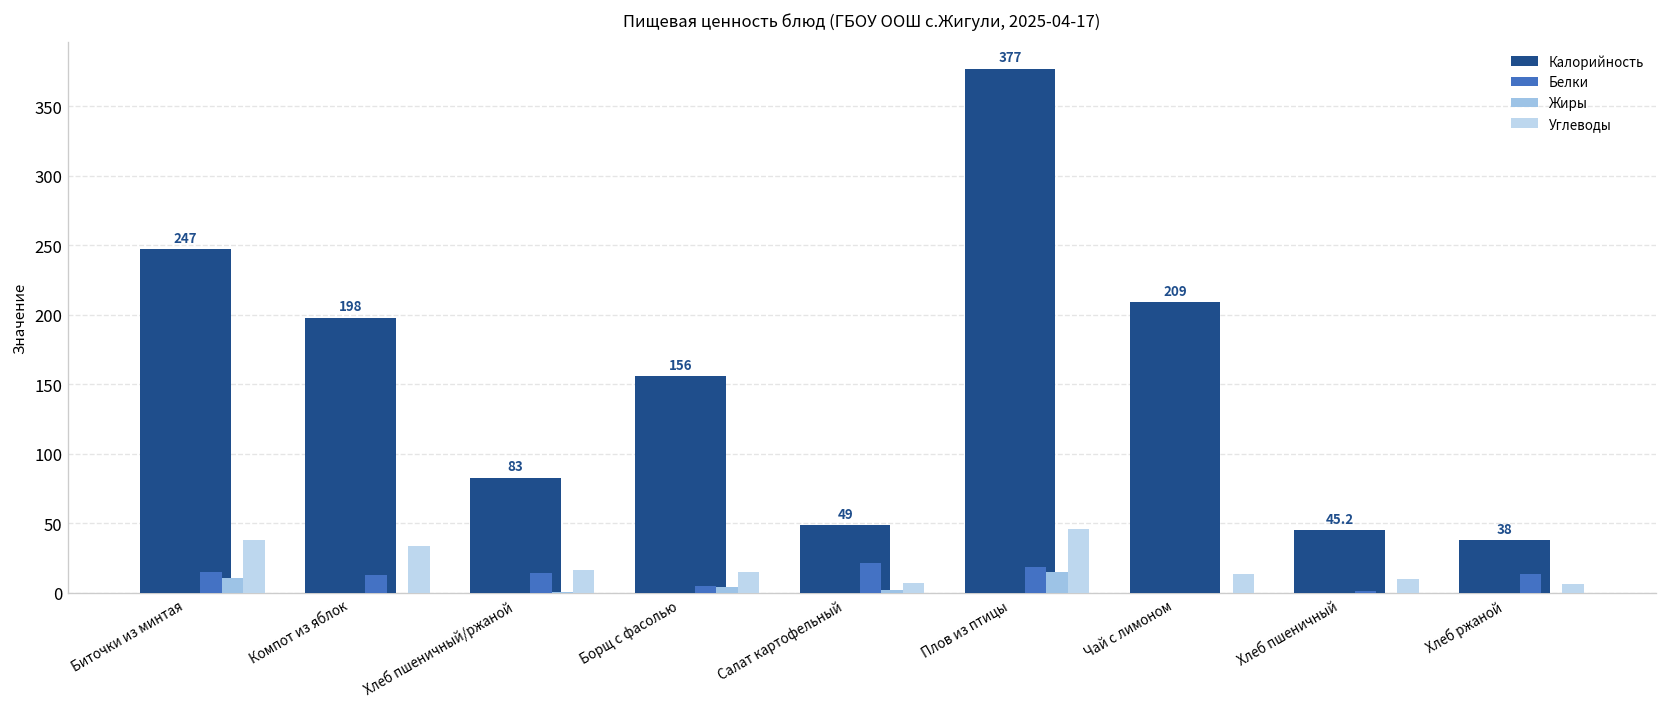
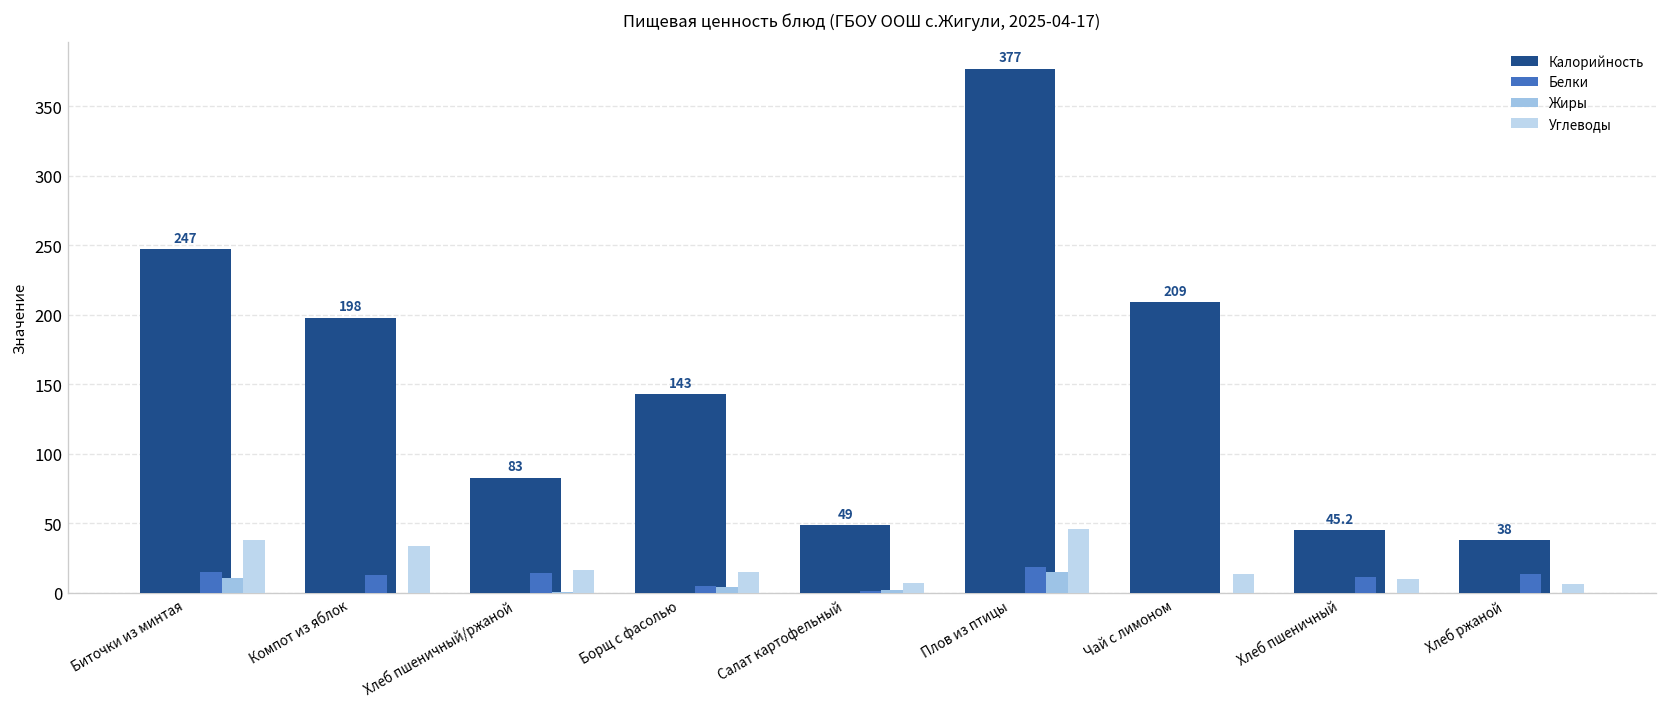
Калорийность, Борщ с фасолью: 156 -> 143
Белки, Салат картофельный: 21 -> 1
Белки, Хлеб пшеничный: 2 -> 12
